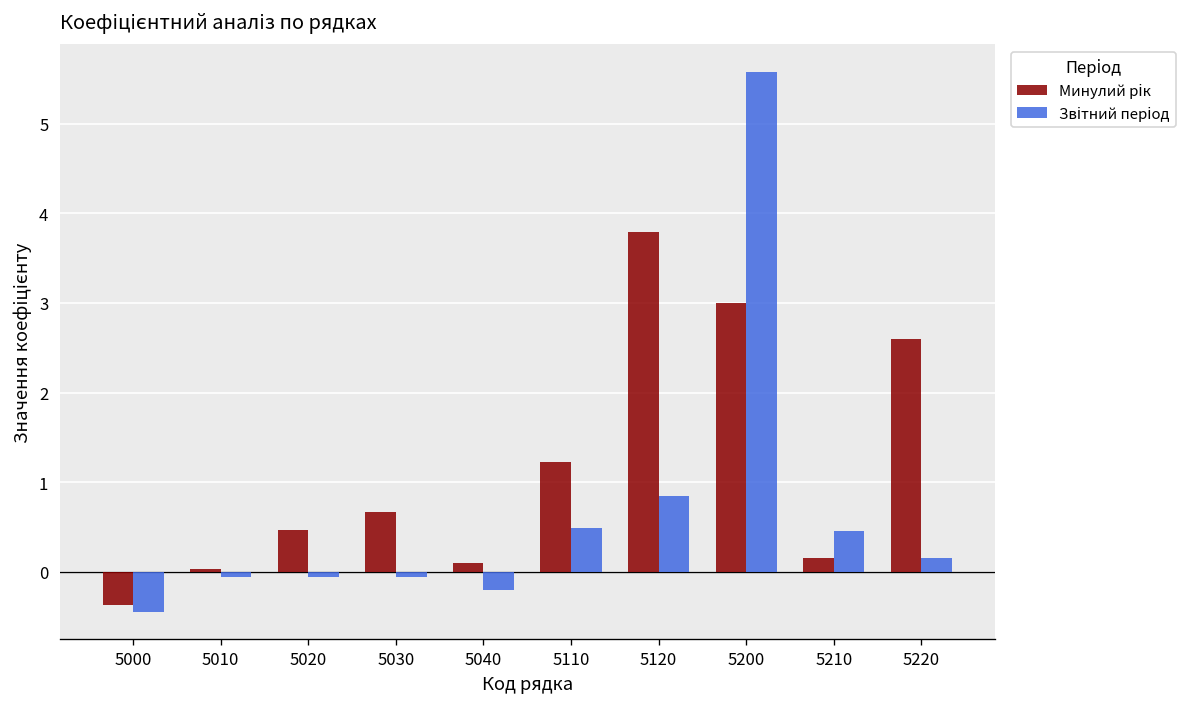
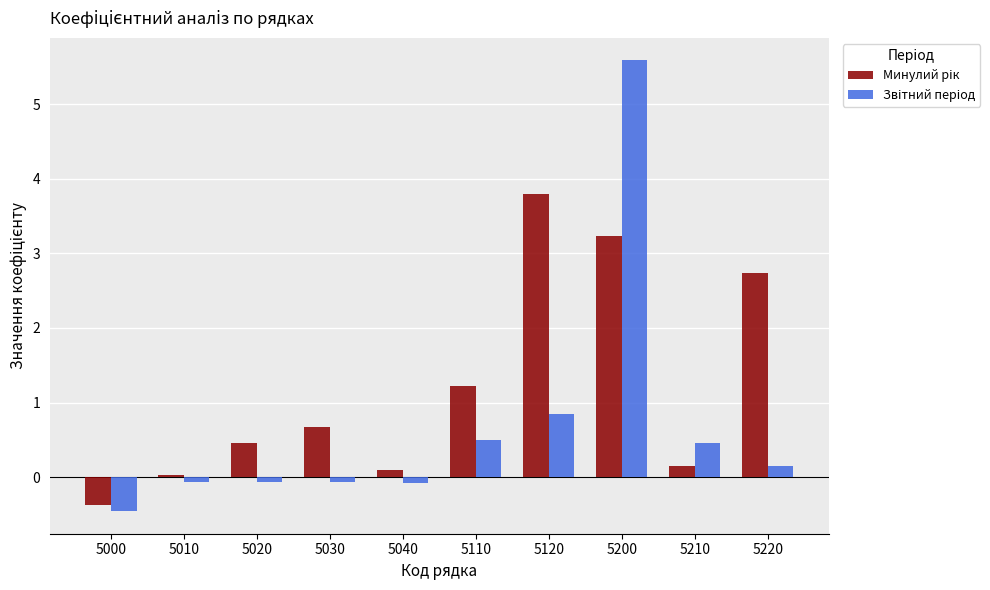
Звітний період, 5040: -0.2 -> -0.1
Минулий рік, 5200: 3.0 -> 3.2
Минулий рік, 5220: 2.6 -> 2.7
